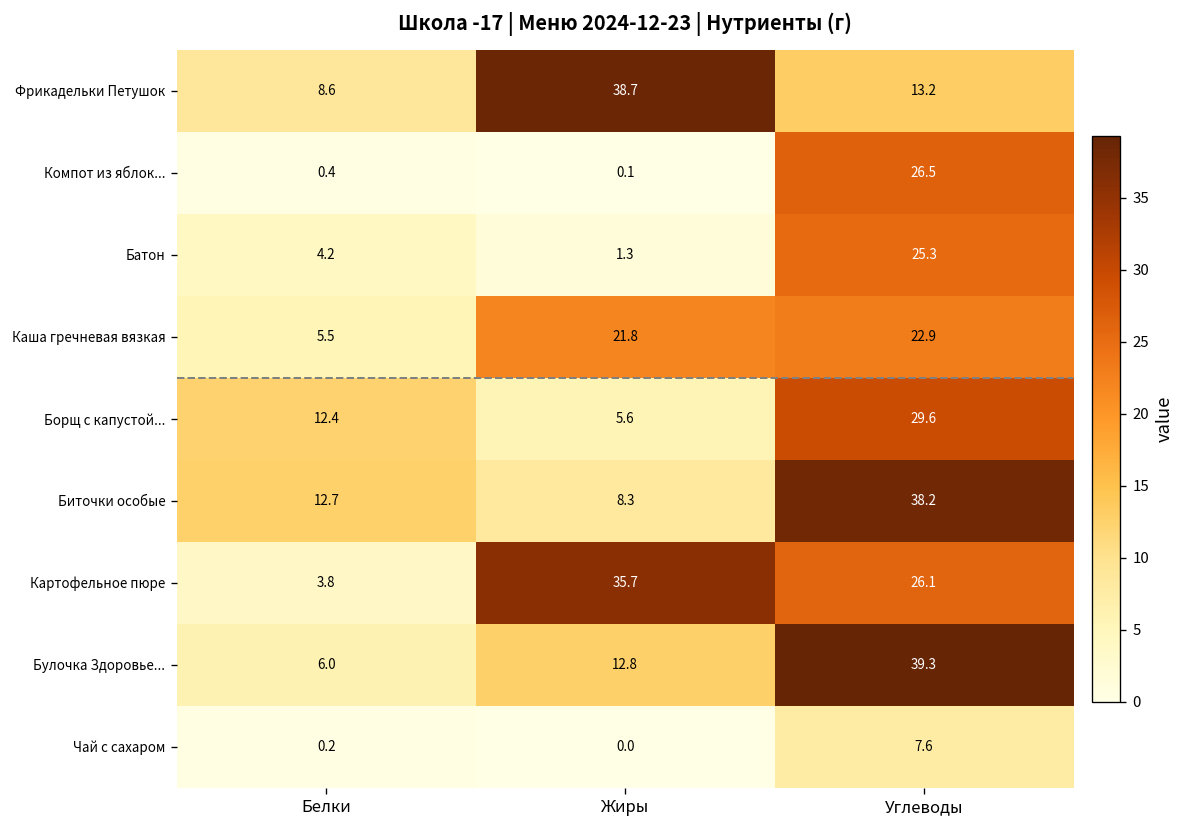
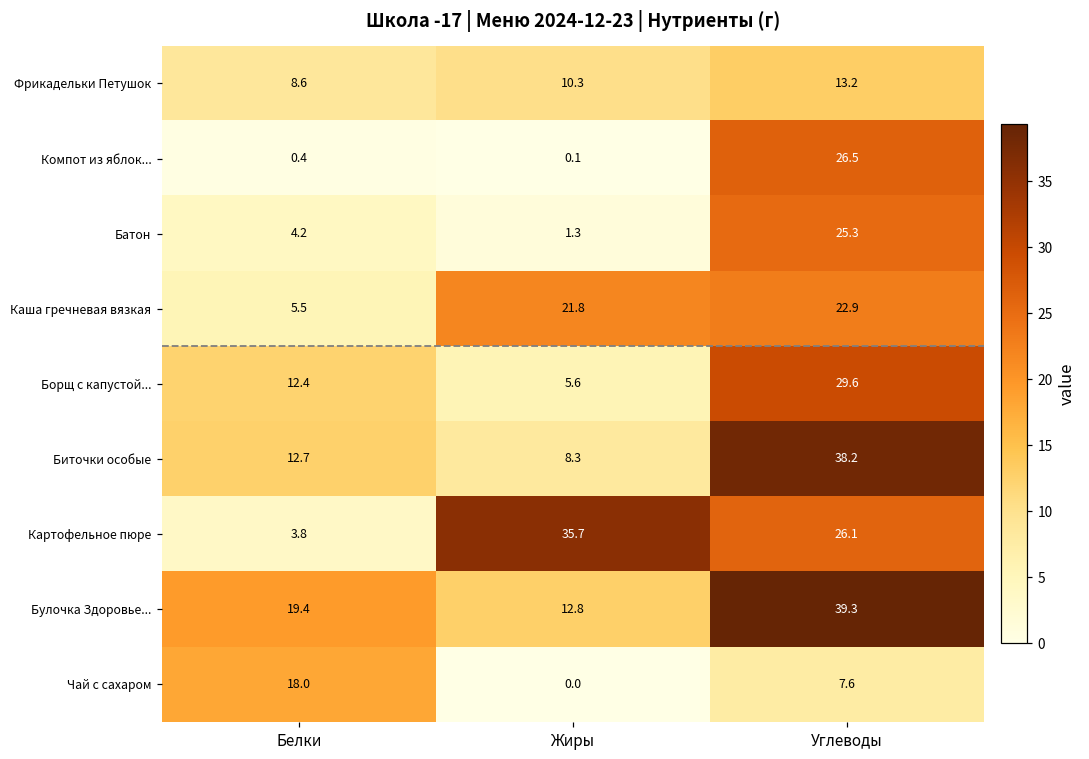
Фрикадельки Петушок, Жиры: 38.7 -> 10.3
Булочка Здоровье..., Белки: 6.0 -> 19.4
Чай с сахаром, Белки: 0.2 -> 18.0
